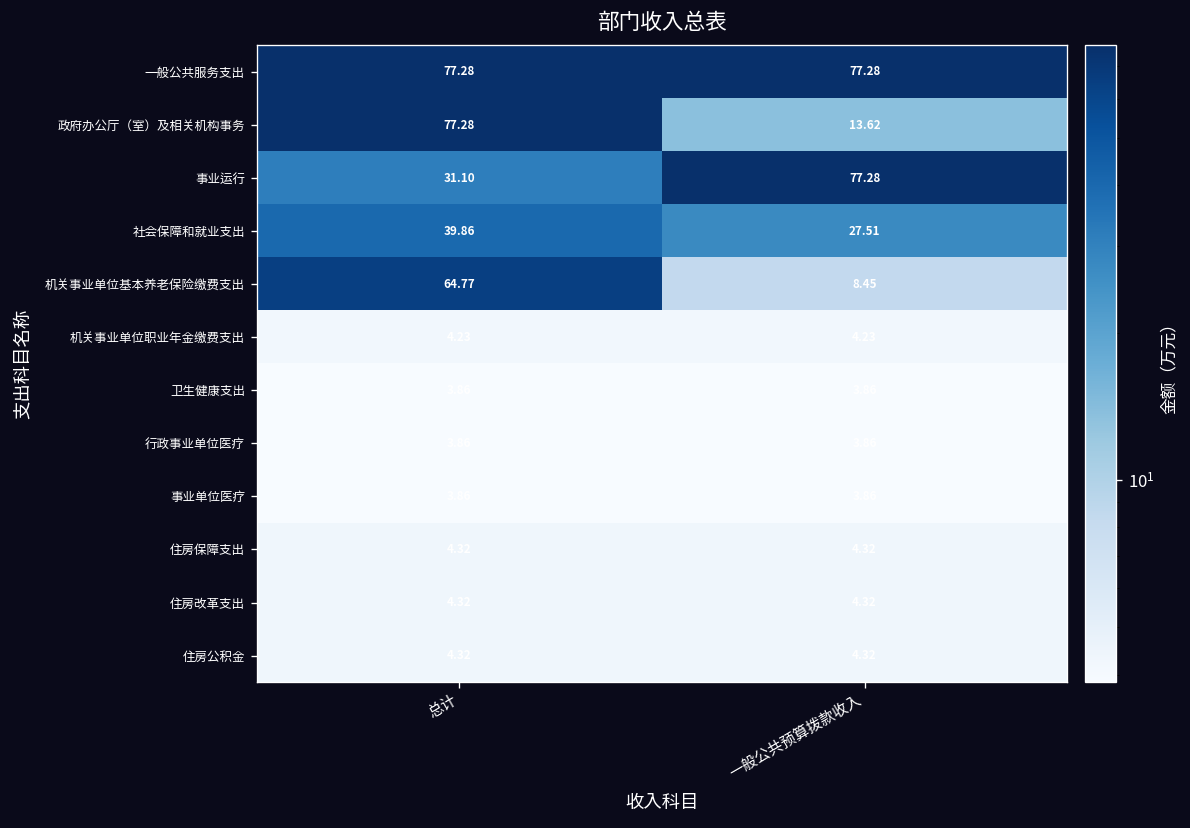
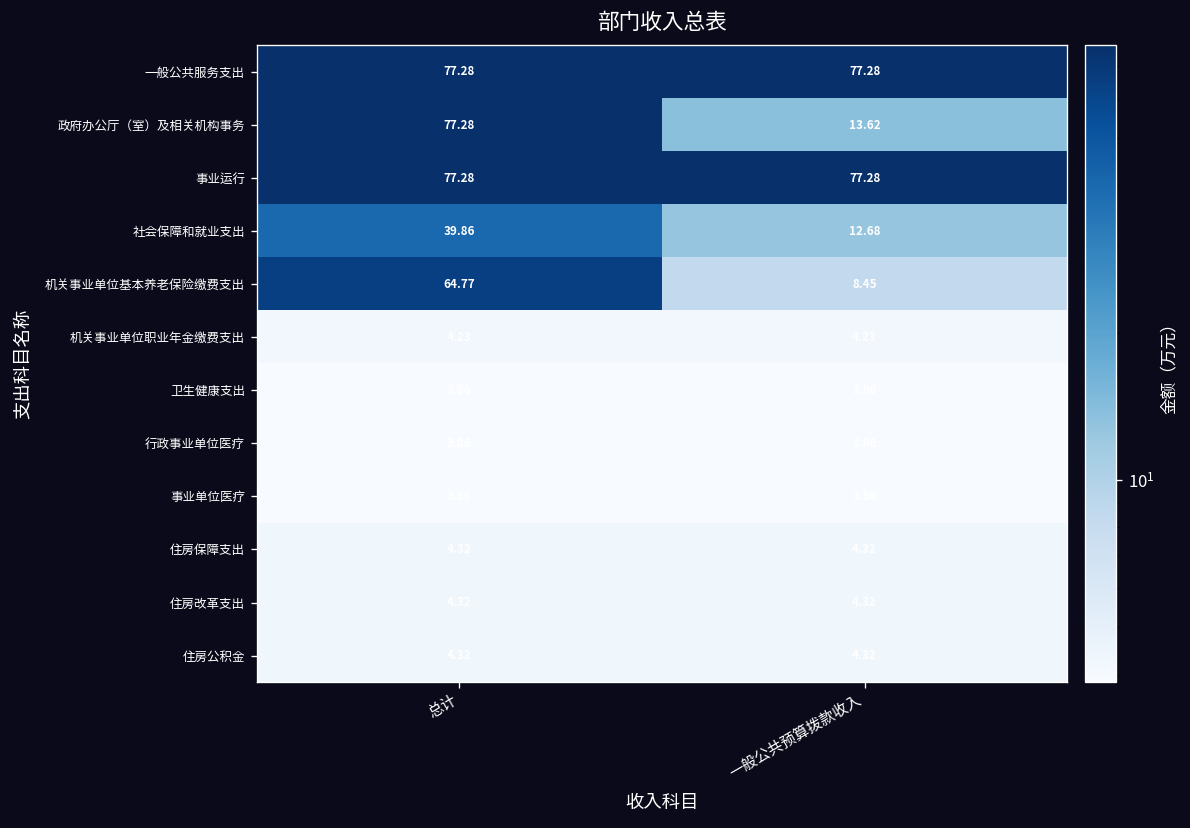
事业运行, 总计: 31.10 -> 77.28
社会保障和就业支出, 一般公共预算拨款收入: 27.51 -> 12.68
